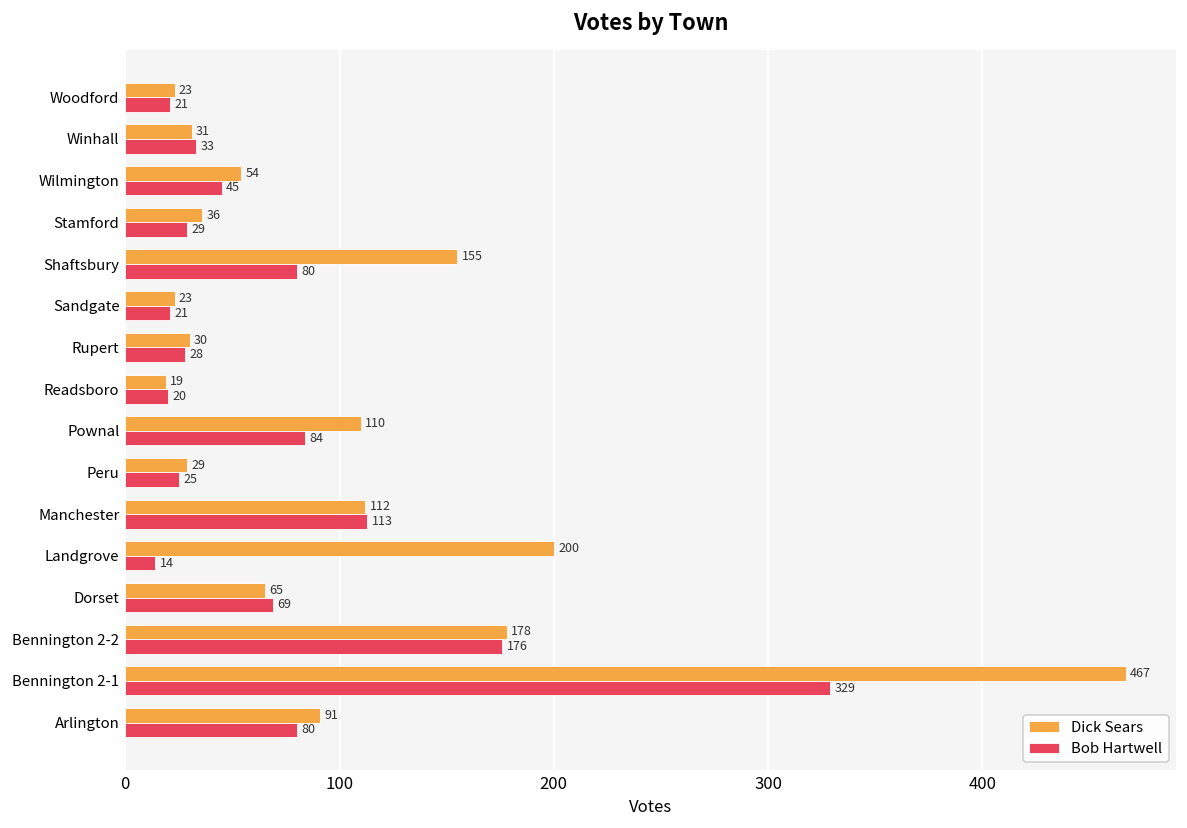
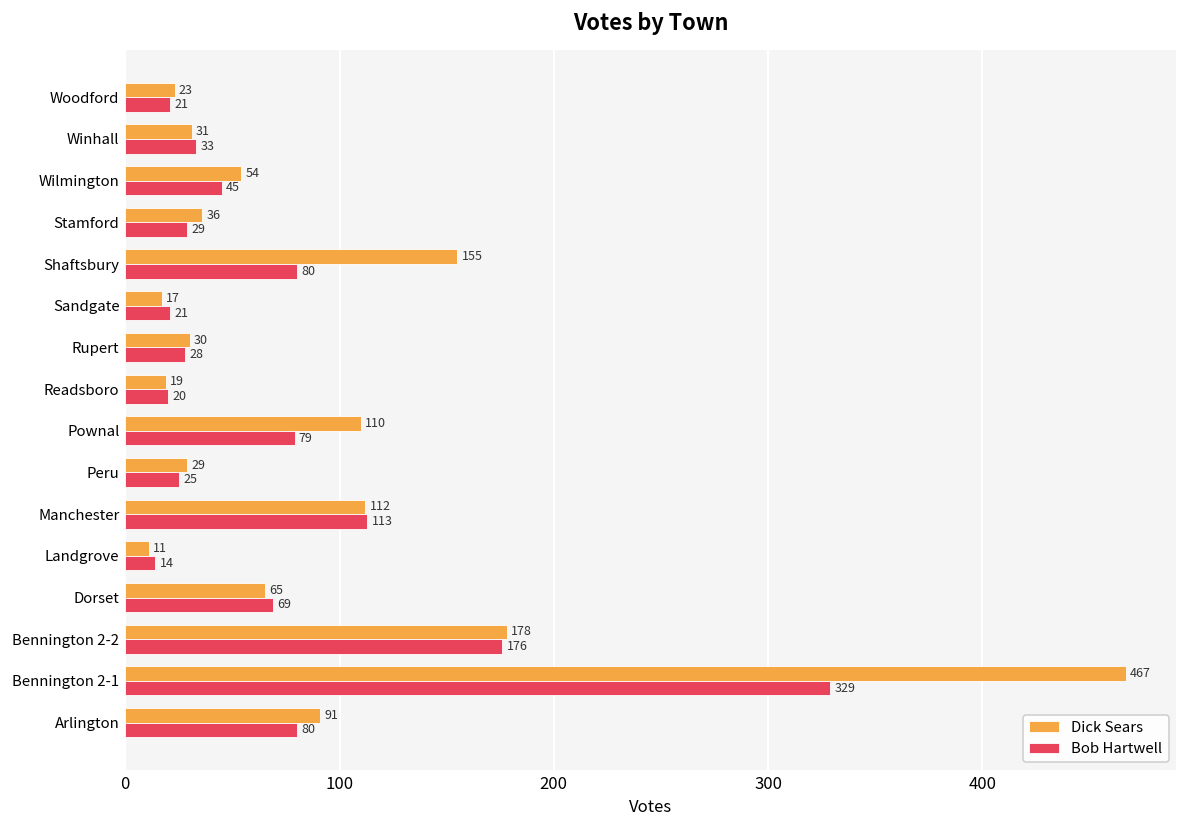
Dick Sears, Sandgate: 23 -> 17
Bob Hartwell, Pownal: 84 -> 79
Dick Sears, Landgrove: 200 -> 11
